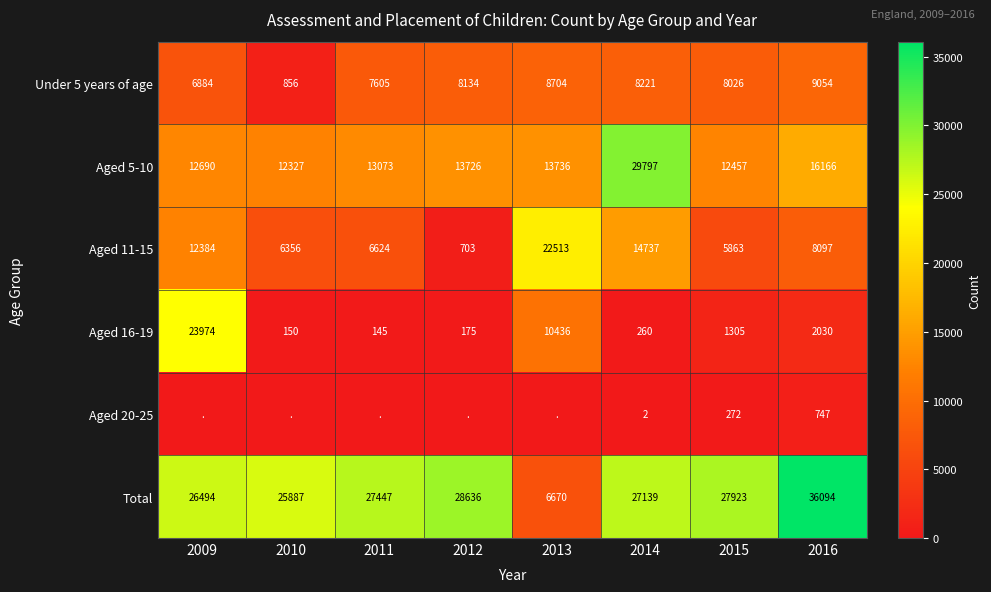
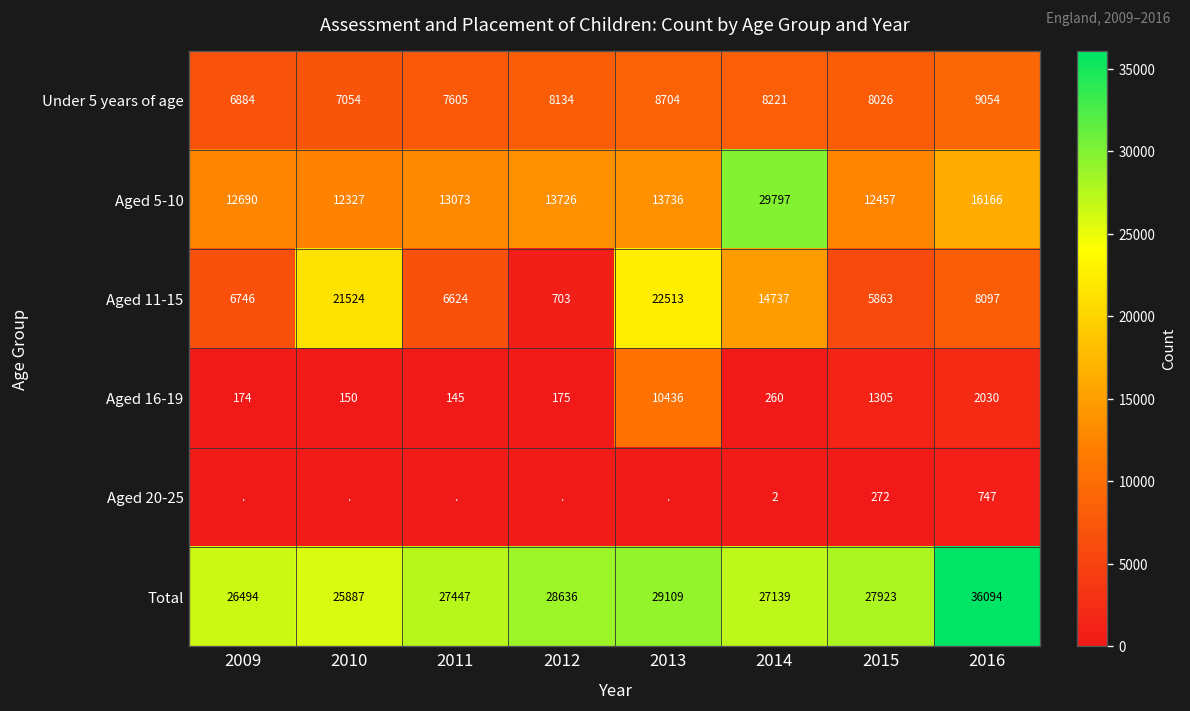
Under 5 years of age, 2010: 856 -> 7054
Aged 11-15, 2009: 12384 -> 6746
Aged 11-15, 2010: 6356 -> 21524
Aged 16-19, 2009: 23974 -> 174
Total, 2013: 6670 -> 29109
